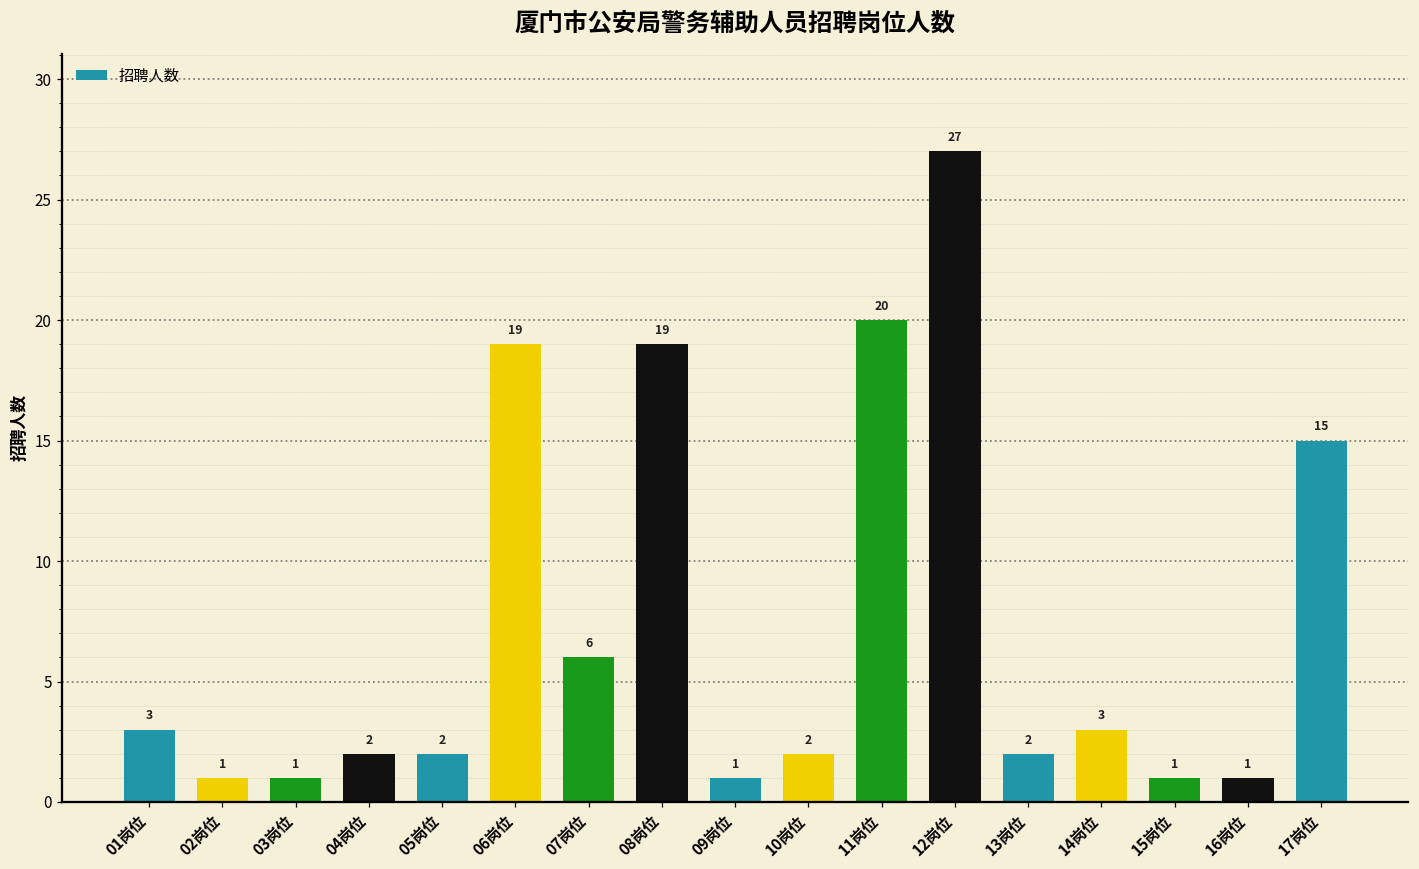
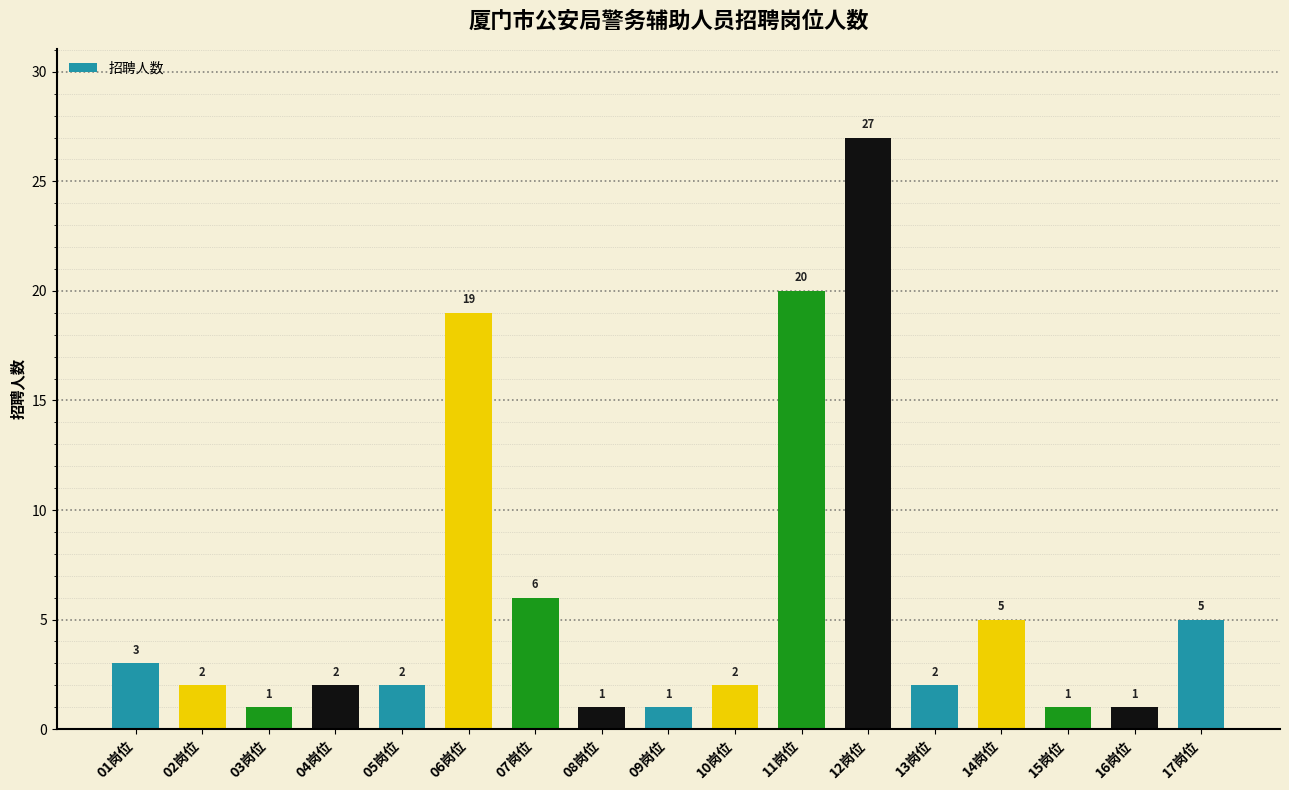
02岗位: 1 -> 2
08岗位: 19 -> 1
14岗位: 3 -> 5
17岗位: 15 -> 5
